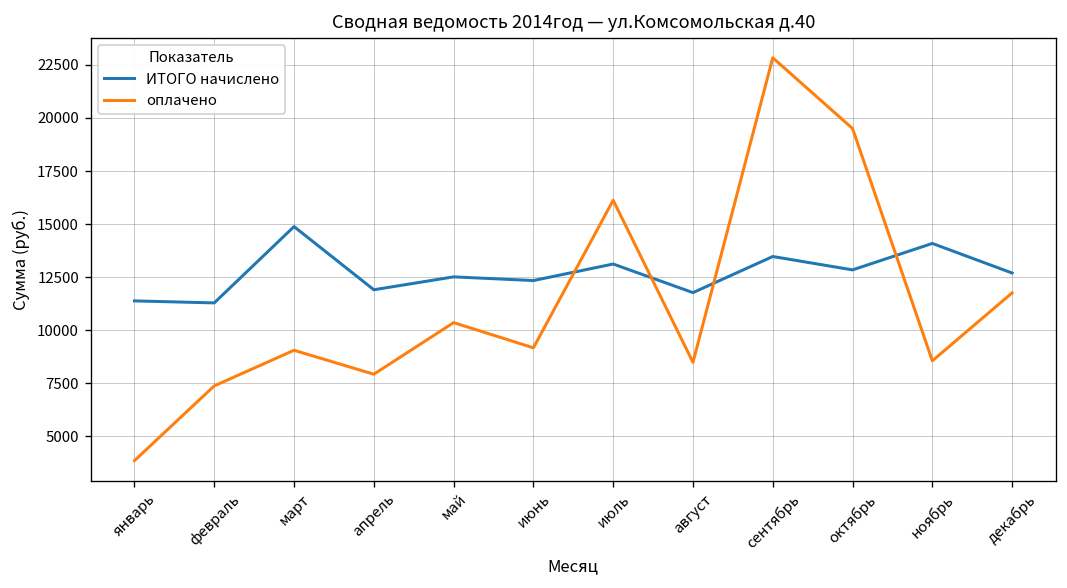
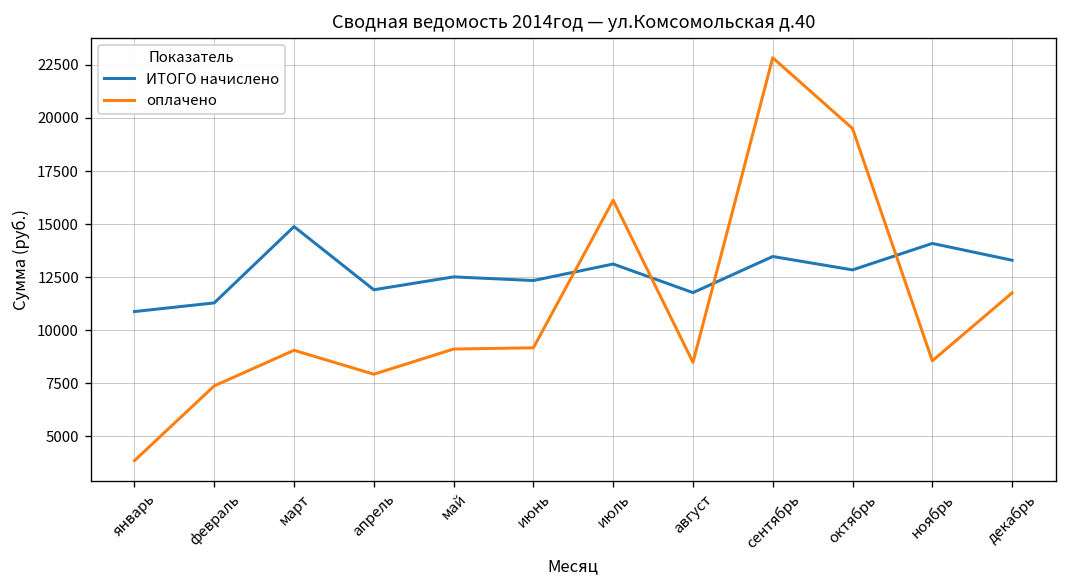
ИТОГО начислено, январь: 11400 -> 10900
оплачено, май: 10400 -> 9100
ИТОГО начислено, декабрь: 12700 -> 13300
